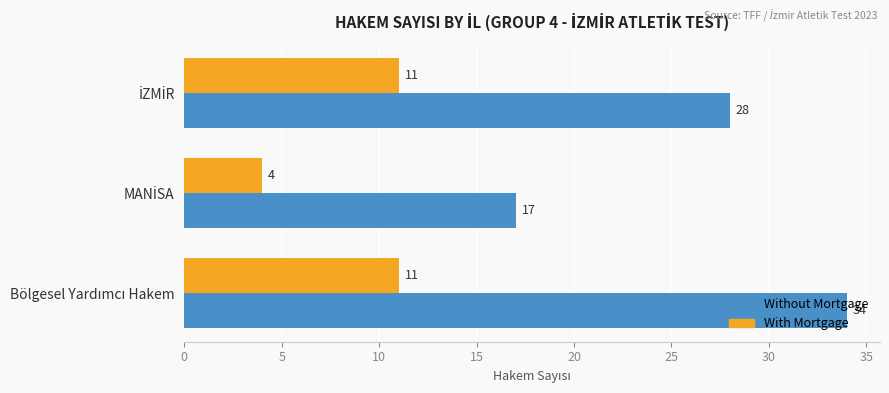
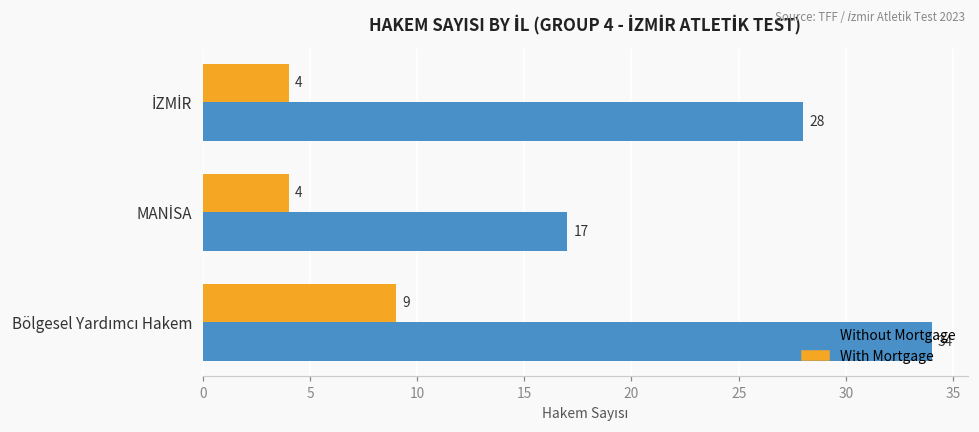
With Mortgage, İZMİR: 11 -> 4
With Mortgage, Bölgesel Yardımcı Hakem: 11 -> 9
